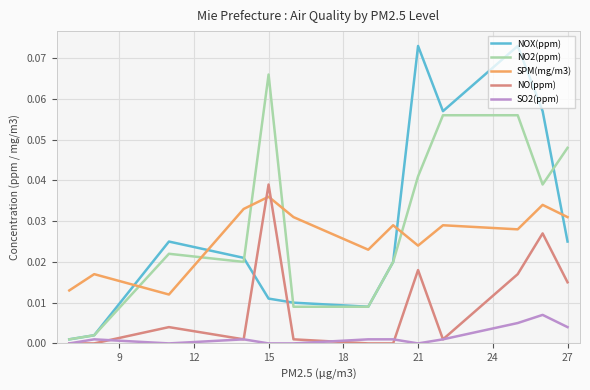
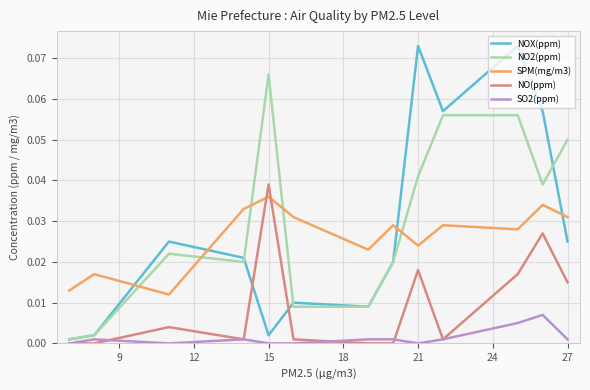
NOX(ppm), 15: 0.011 -> 0.002
NO2(ppm), 27: 0.048 -> 0.050
SO2(ppm), 27: 0.004 -> 0.001
